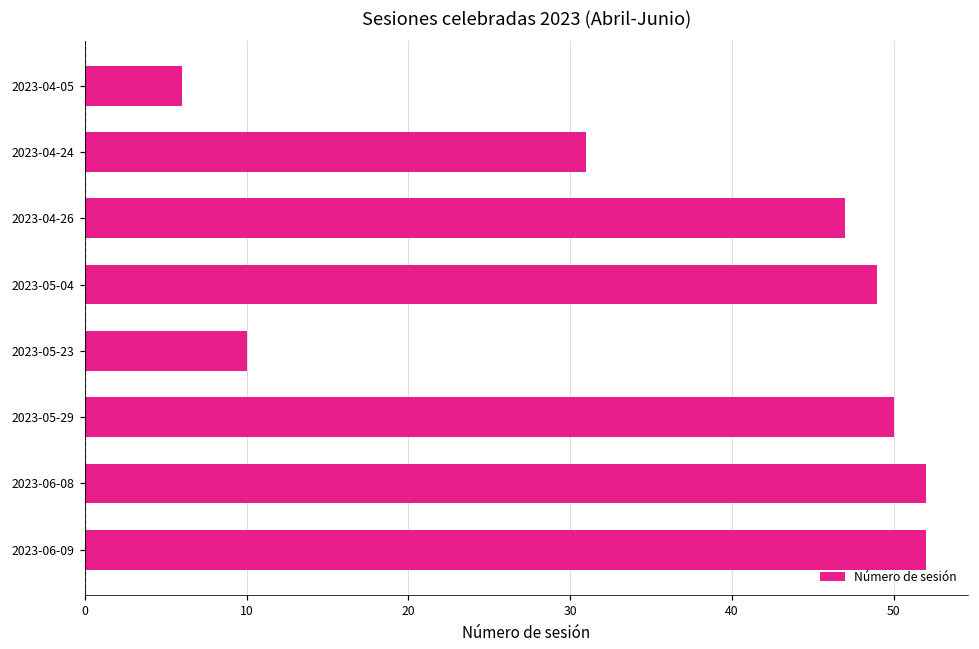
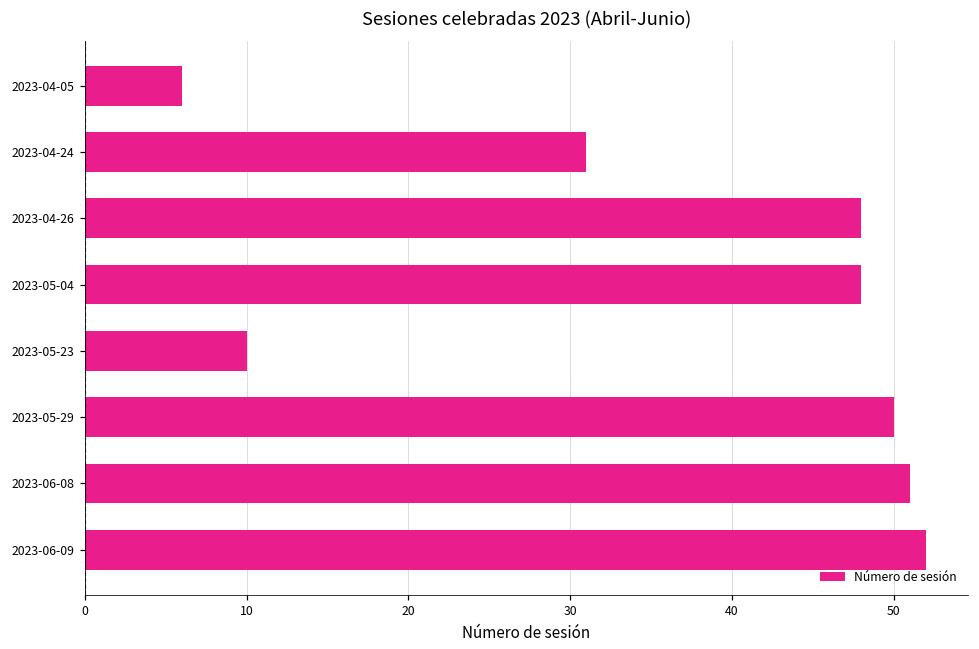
2023-04-26: 47 -> 48
2023-05-04: 49 -> 48
2023-06-08: 52 -> 51
